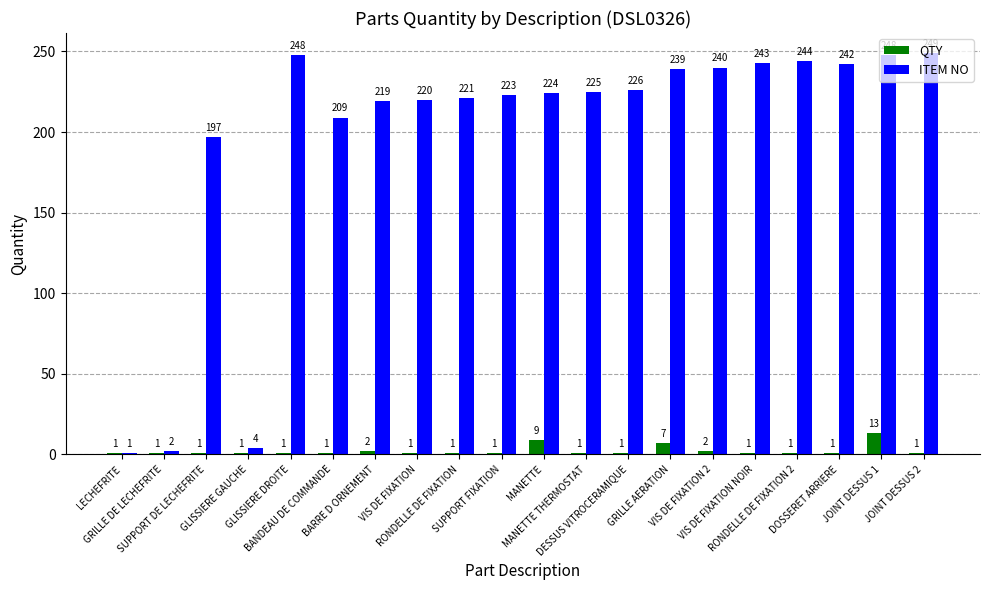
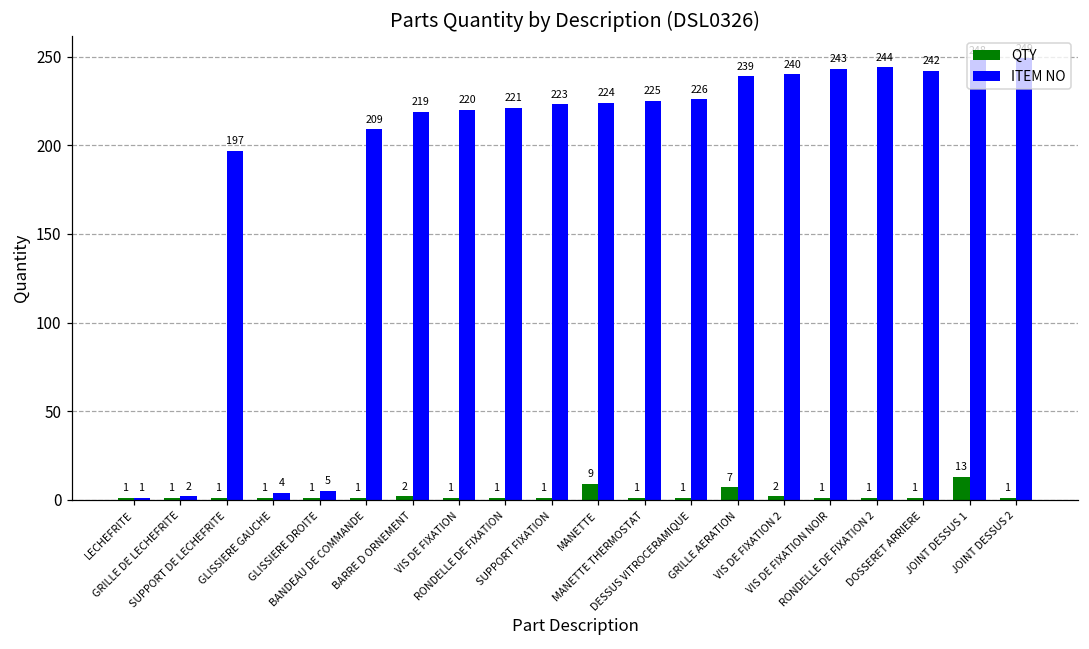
ITEM NO, GLISSIERE DROITE: 248 -> 5
